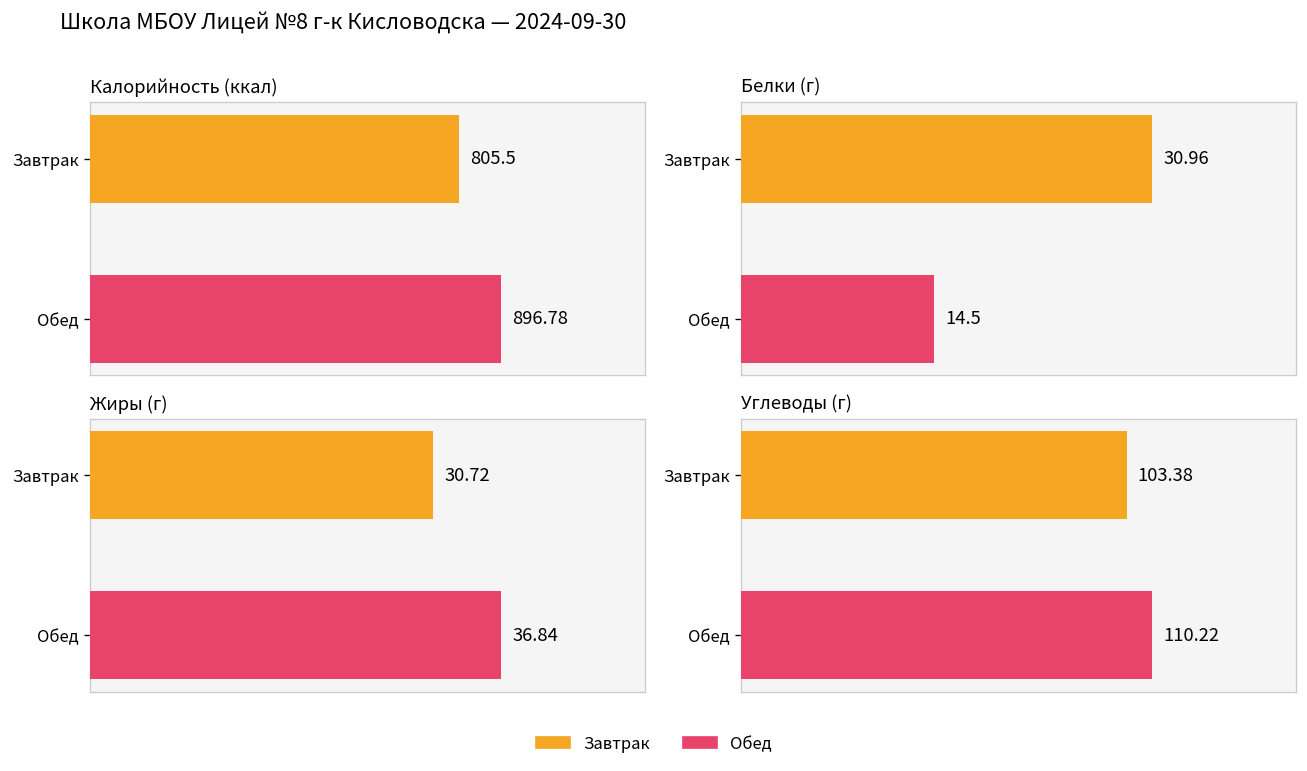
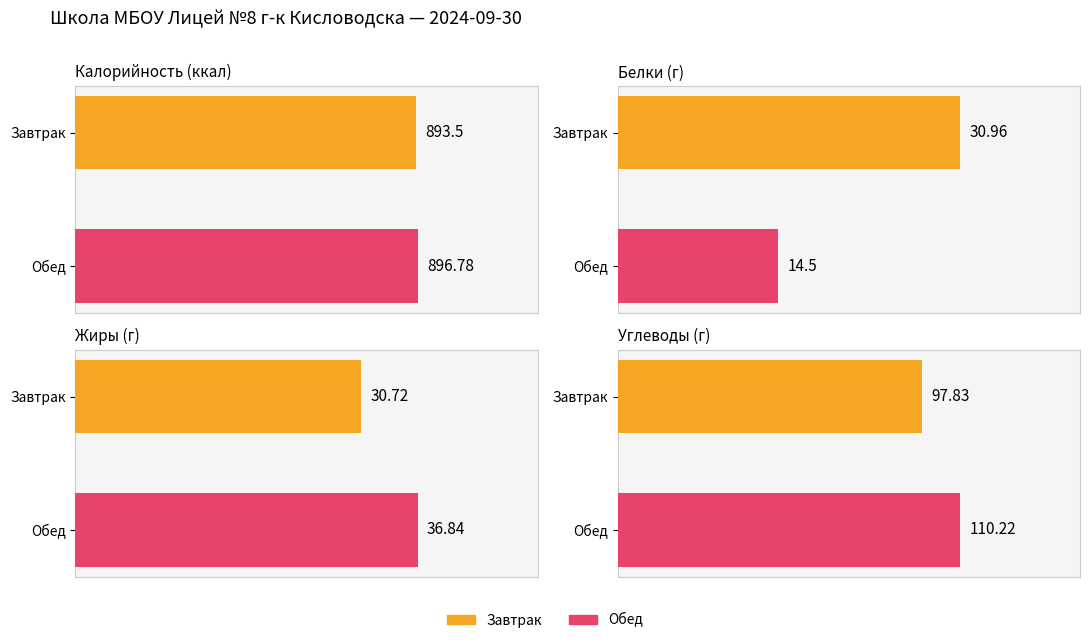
Калорийность (ккал), Завтрак: 805.5 -> 893.5
Углеводы (г), Завтрак: 103.38 -> 97.83
